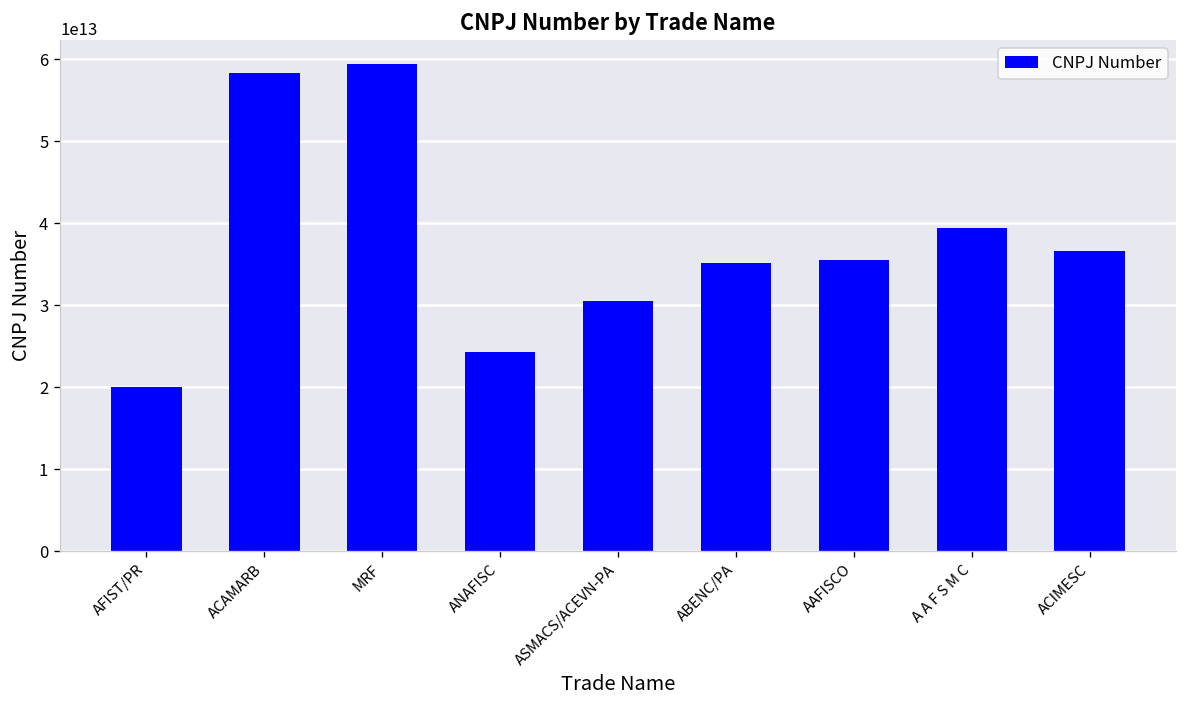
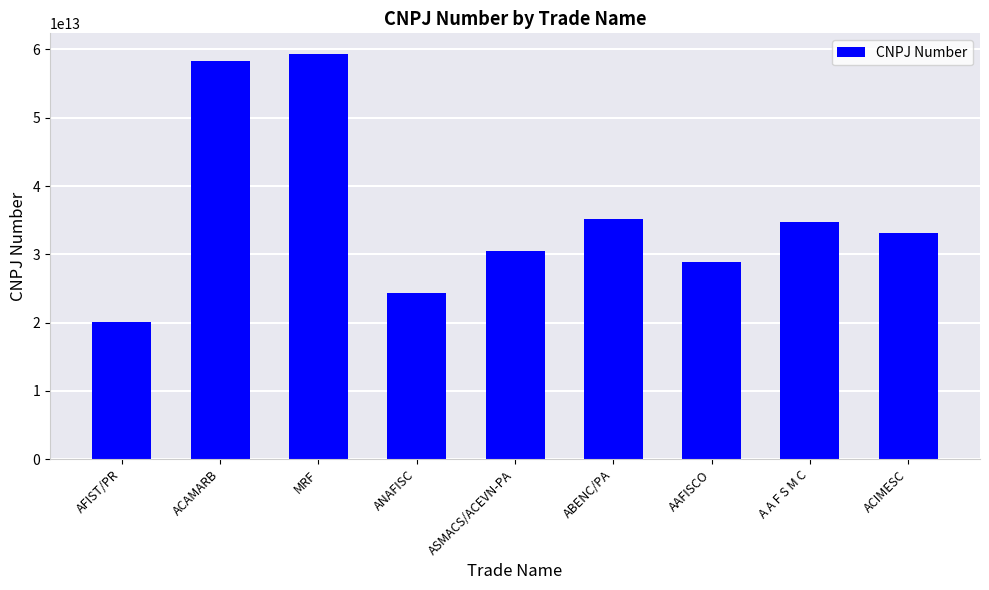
AAFISCO: 36000000000000 -> 29000000000000
A A F S M C: 39000000000000 -> 35000000000000
ACIMESC: 37000000000000 -> 33000000000000
